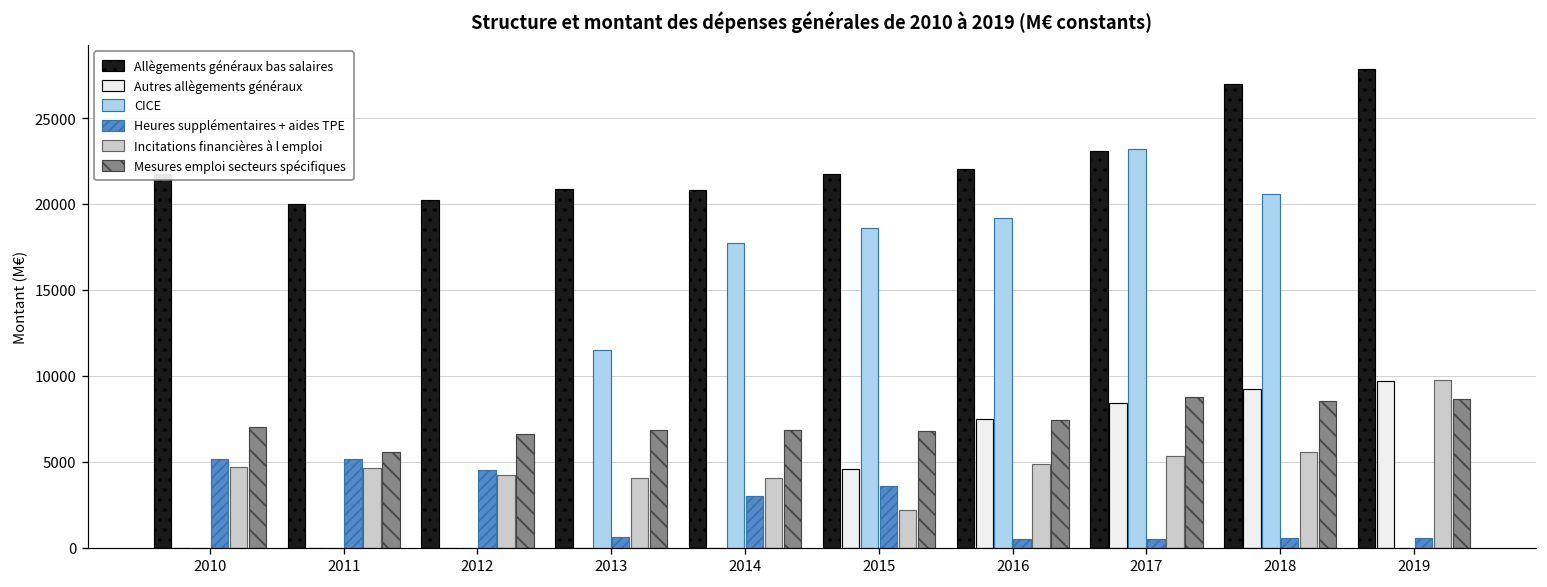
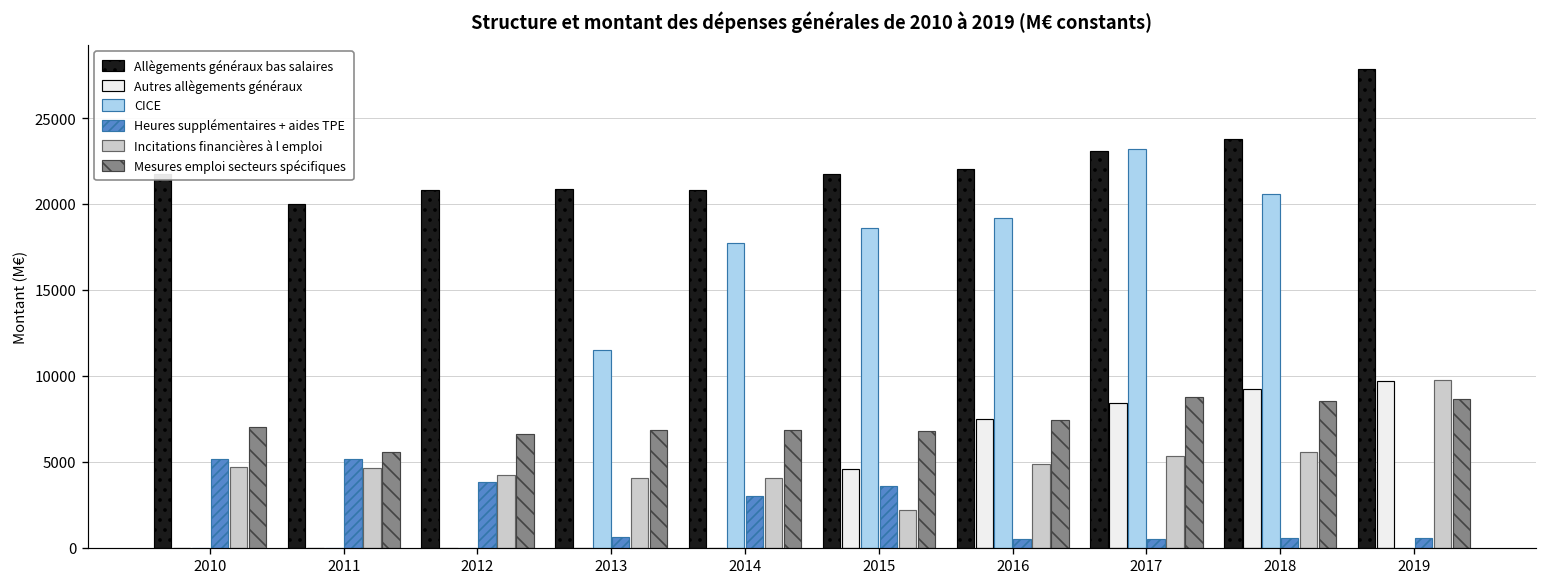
Allègements généraux bas salaires, 2012: 20200 -> 20800
Heures supplémentaires + aides TPE, 2012: 4500 -> 3800
Allègements généraux bas salaires, 2018: 27000 -> 23800
